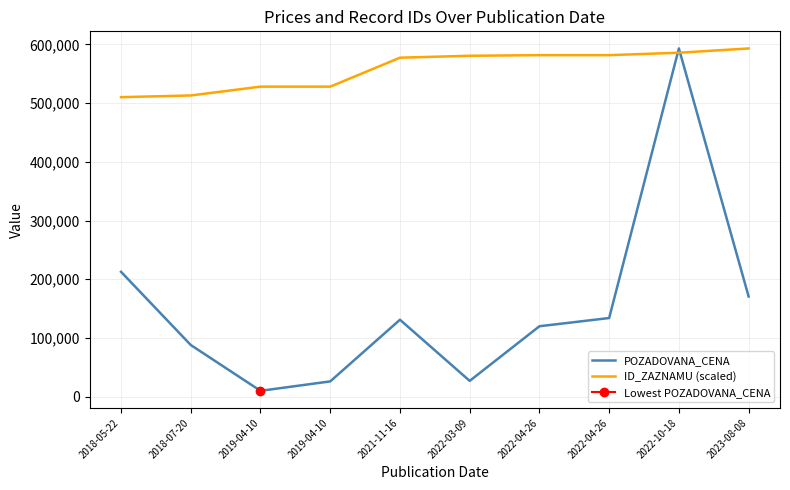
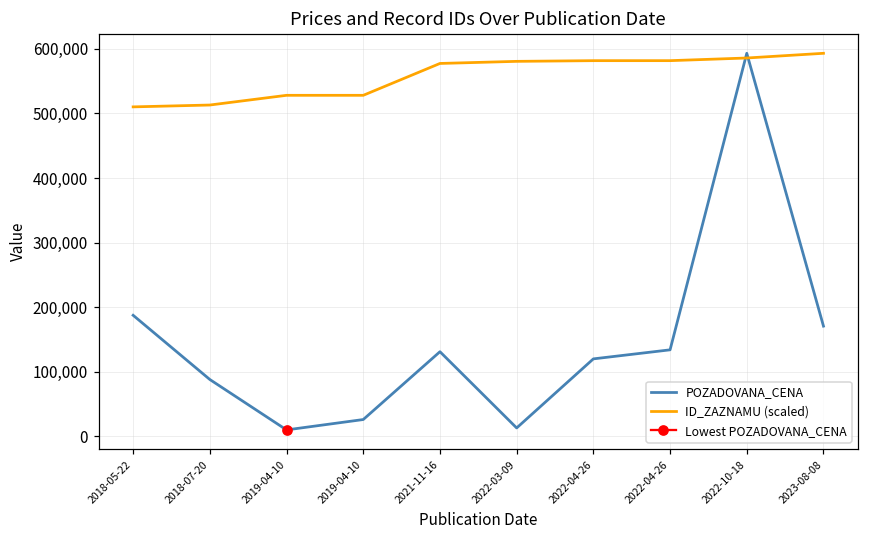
POZADOVANA_CENA, 2018-05-22: 210,000 -> 190,000
POZADOVANA_CENA, 2022-03-09: 30,000 -> 10,000
